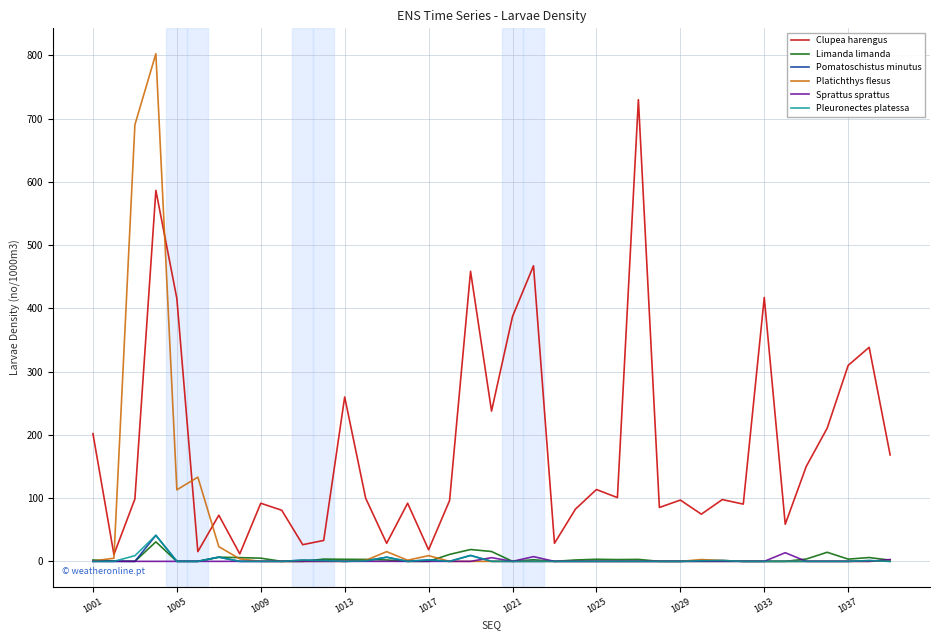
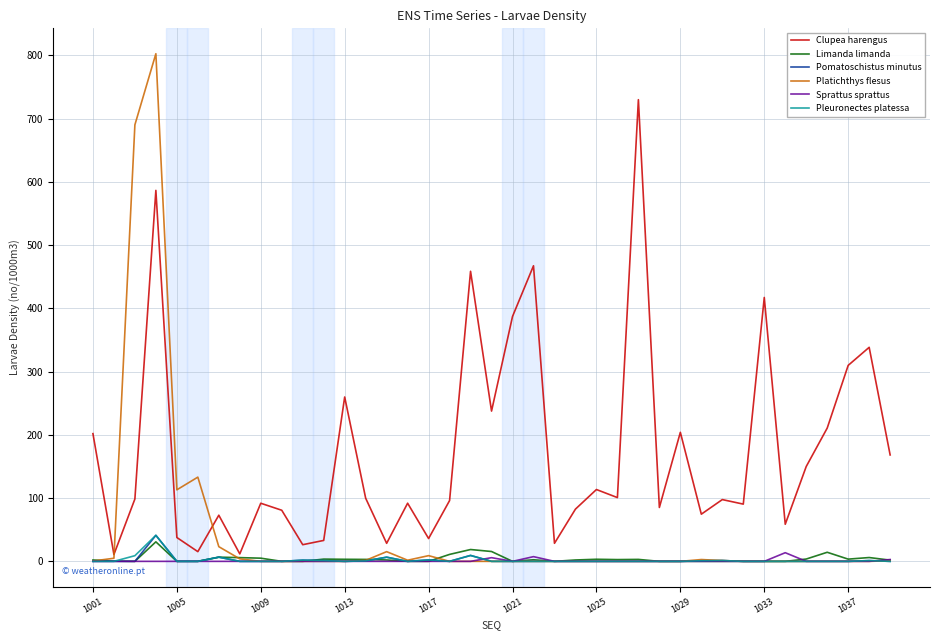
Clupea harengus, 1005: 420 -> 40
Clupea harengus, 1017: 20 -> 40
Clupea harengus, 1029: 100 -> 200
